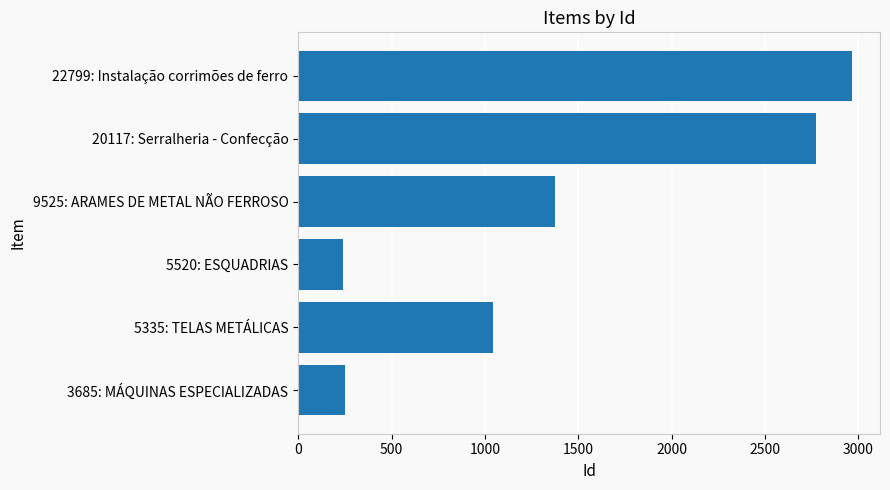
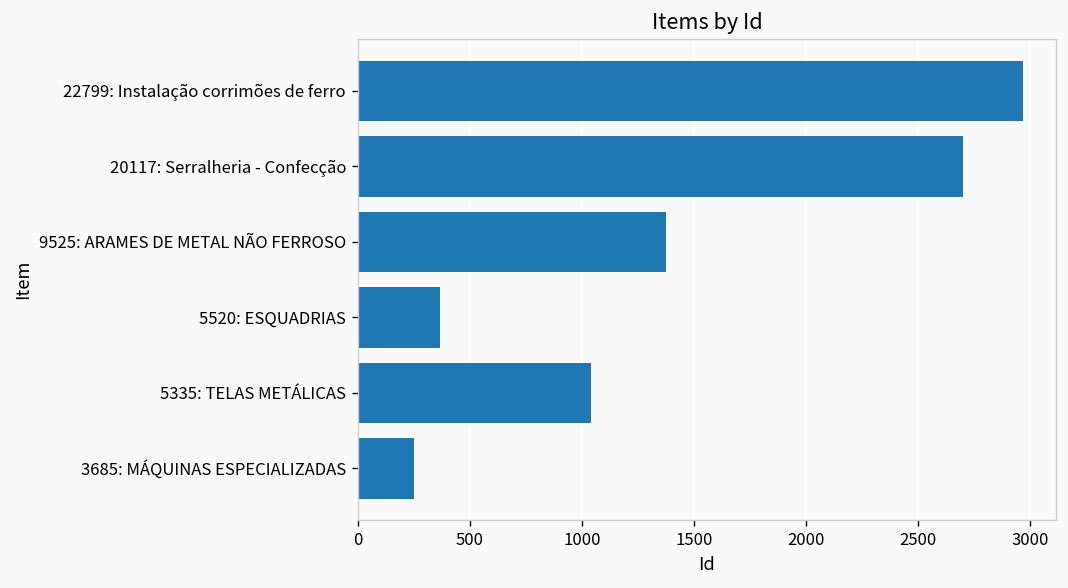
20117: Serralheria - Confecção: 2780 -> 2700
5520: ESQUADRIAS: 240 -> 370
